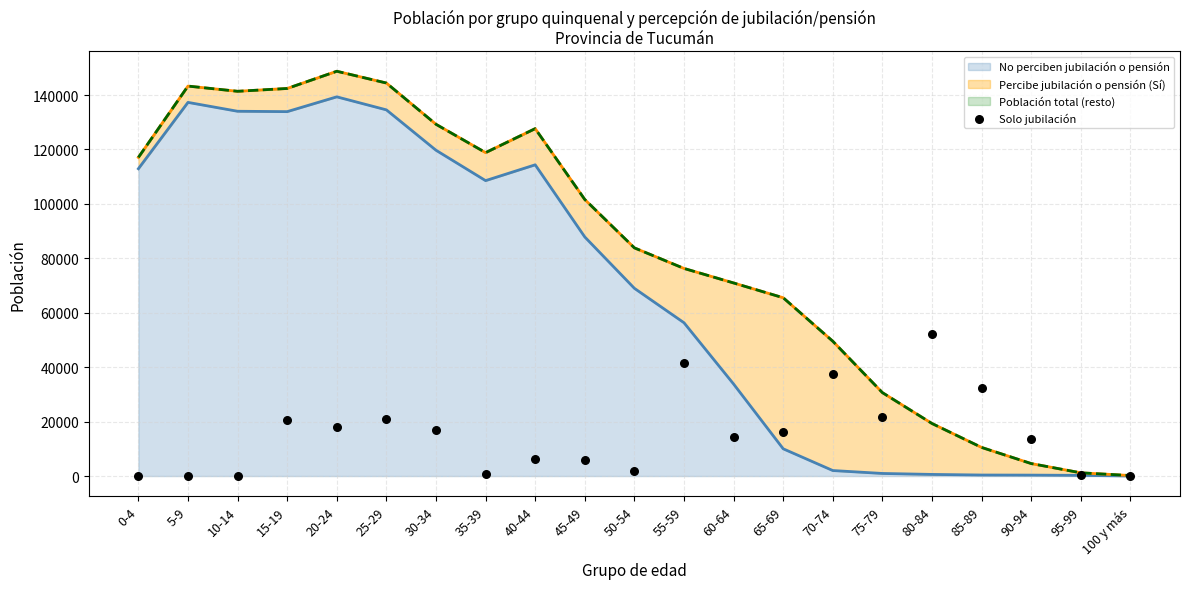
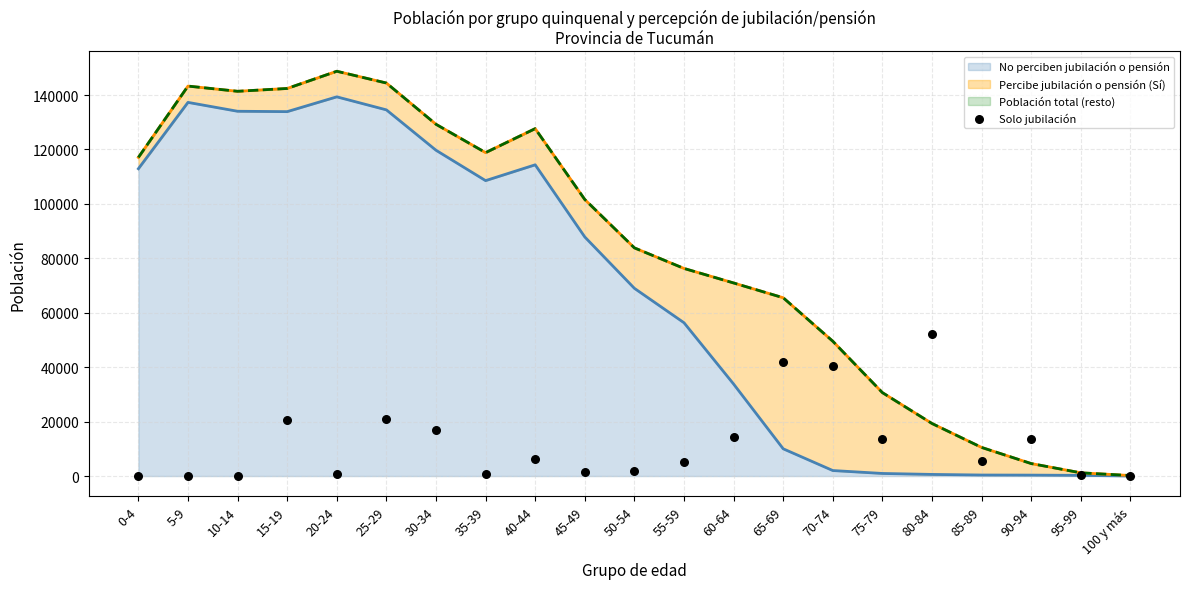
Solo jubilación, 20-24: 18000 -> 1000
Solo jubilación, 45-49: 6000 -> 1000
Solo jubilación, 55-59: 42000 -> 5000
Solo jubilación, 65-69: 16000 -> 42000
Solo jubilación, 70-74: 38000 -> 41000
Solo jubilación, 75-79: 22000 -> 14000
Solo jubilación, 85-89: 32000 -> 6000
